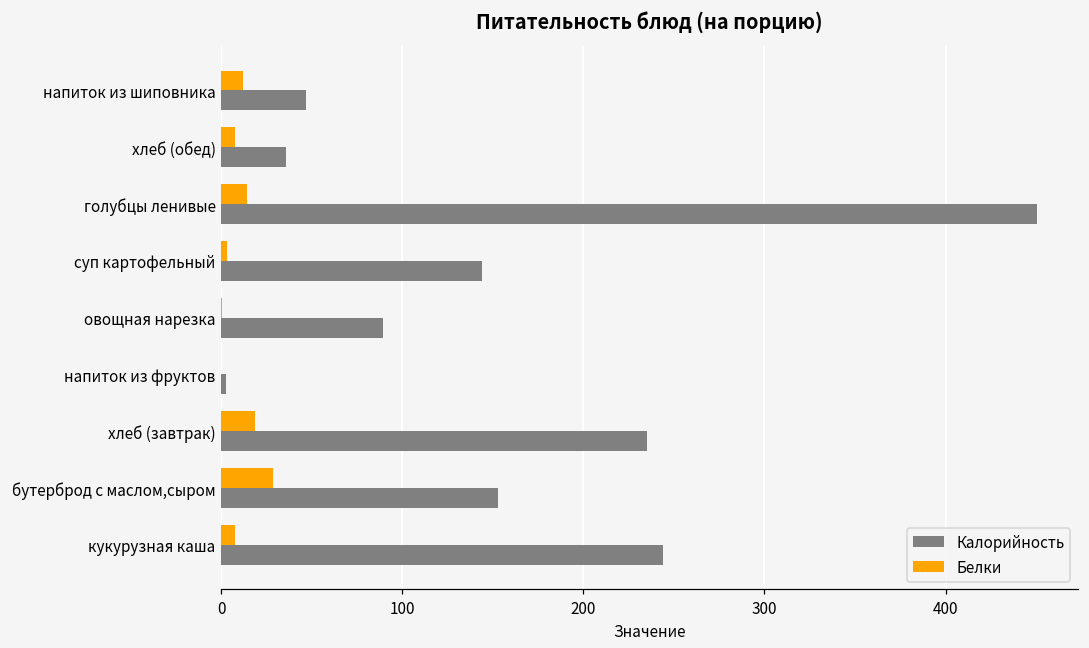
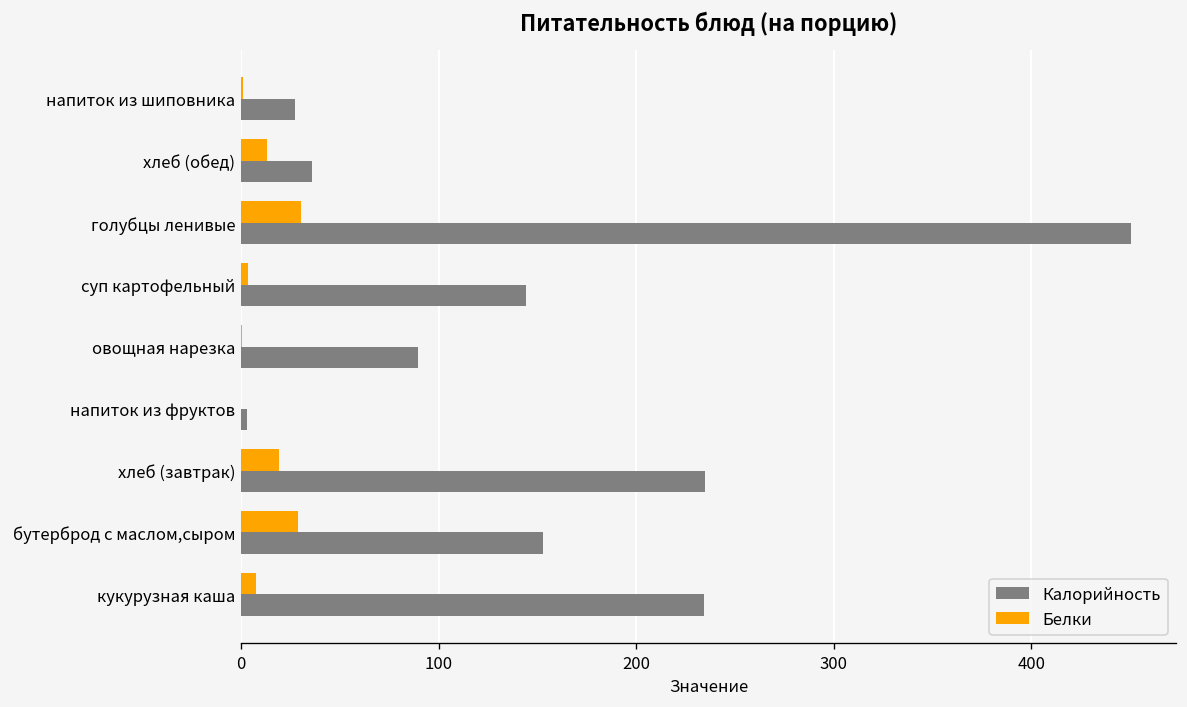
Белки, напиток из шиповника: 12 -> 1
Калорийность, напиток из шиповника: 47 -> 27
Белки, хлеб (обед): 8 -> 13
Белки, голубцы ленивые: 14 -> 30
Калорийность, кукурузная каша: 244 -> 234
